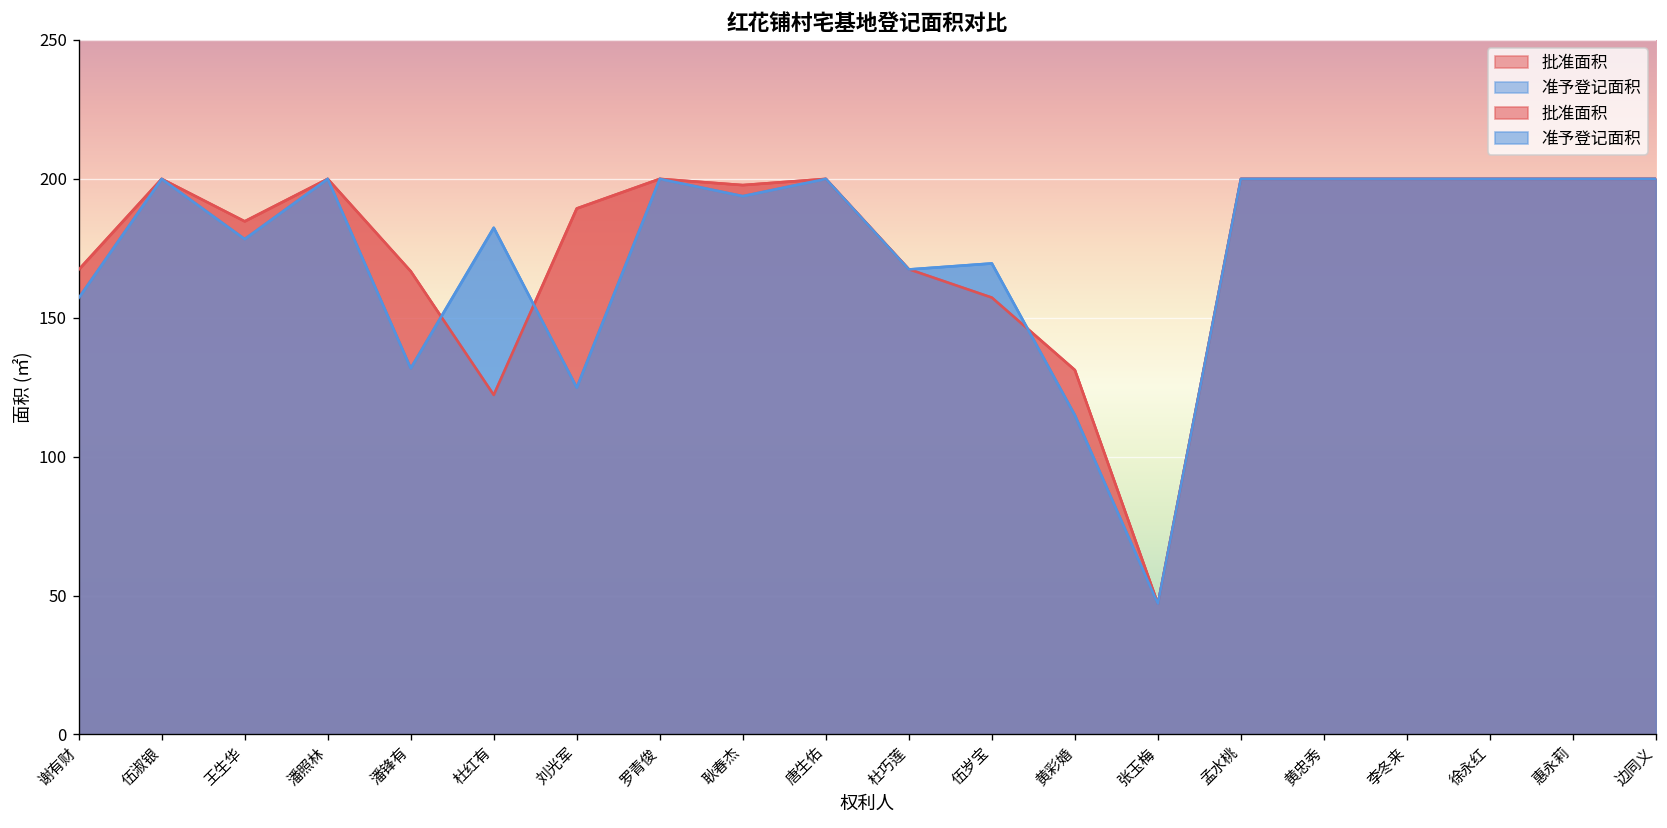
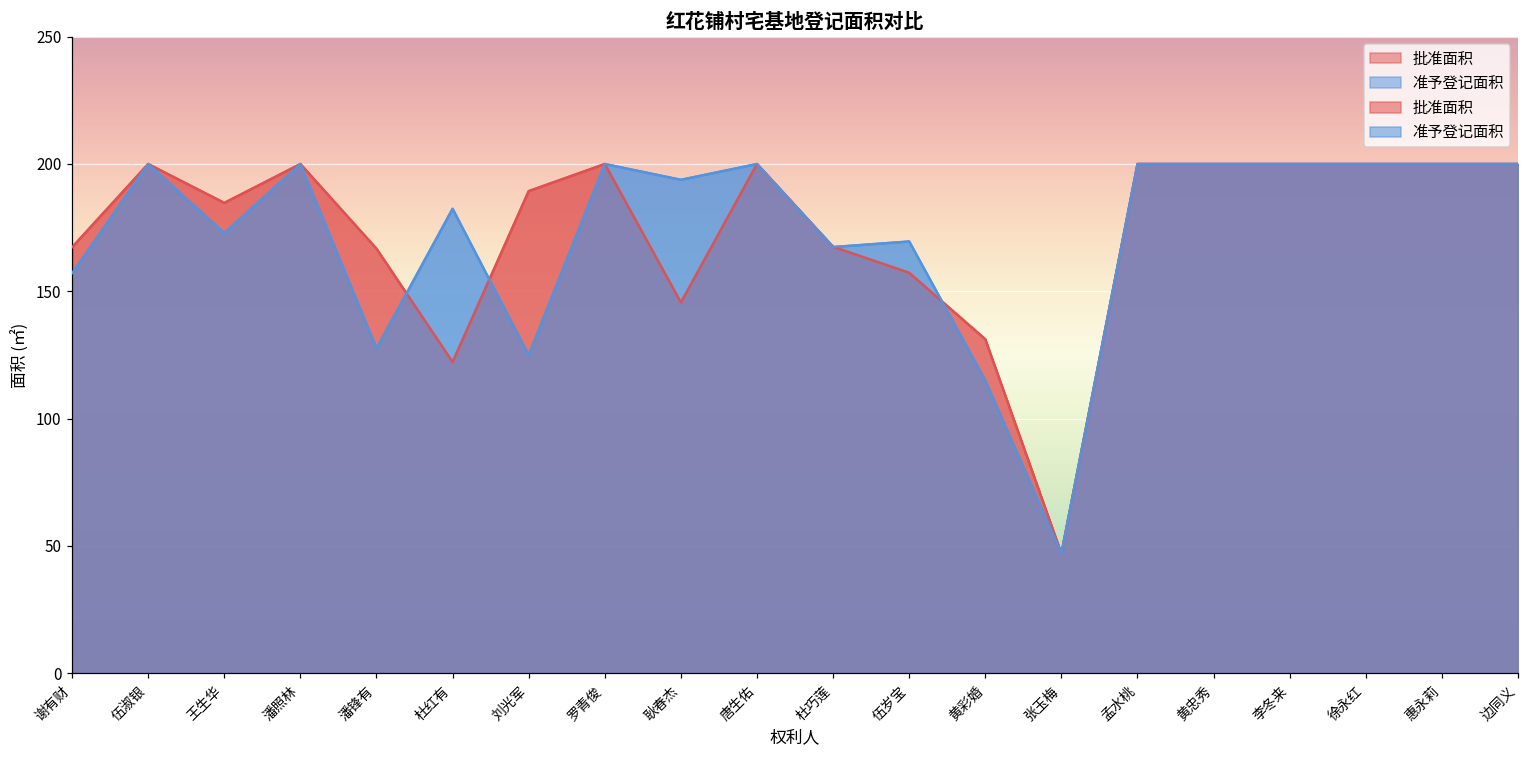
准予登记面积, 王生华: 178 -> 173
准予登记面积, 潘锋有: 132 -> 128
批准面积, 耿春杰: 198 -> 146
